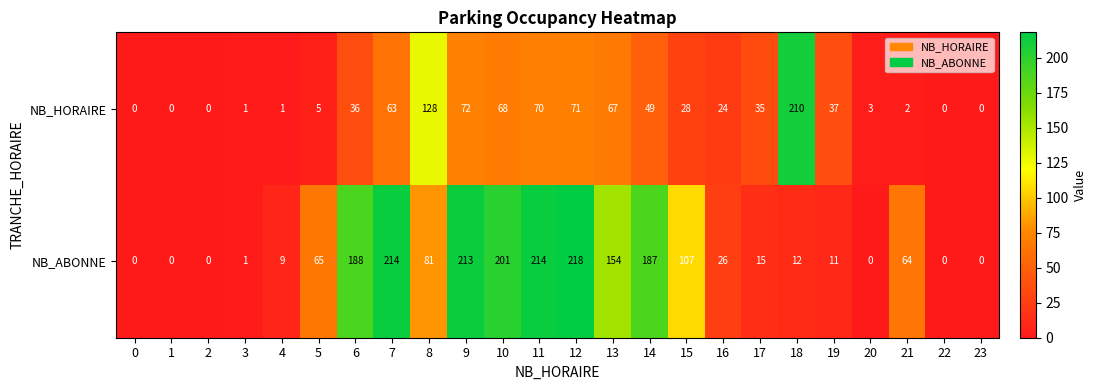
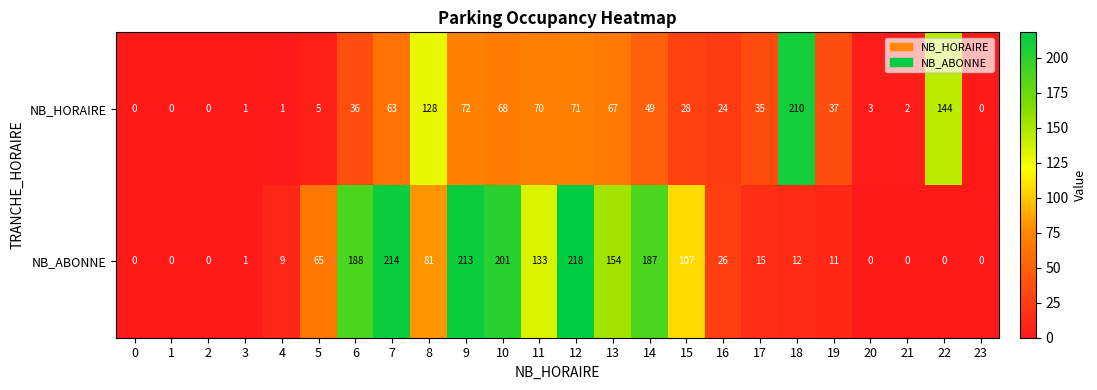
NB_HORAIRE, 22: 0 -> 144
NB_ABONNE, 11: 214 -> 133
NB_ABONNE, 21: 64 -> 0
